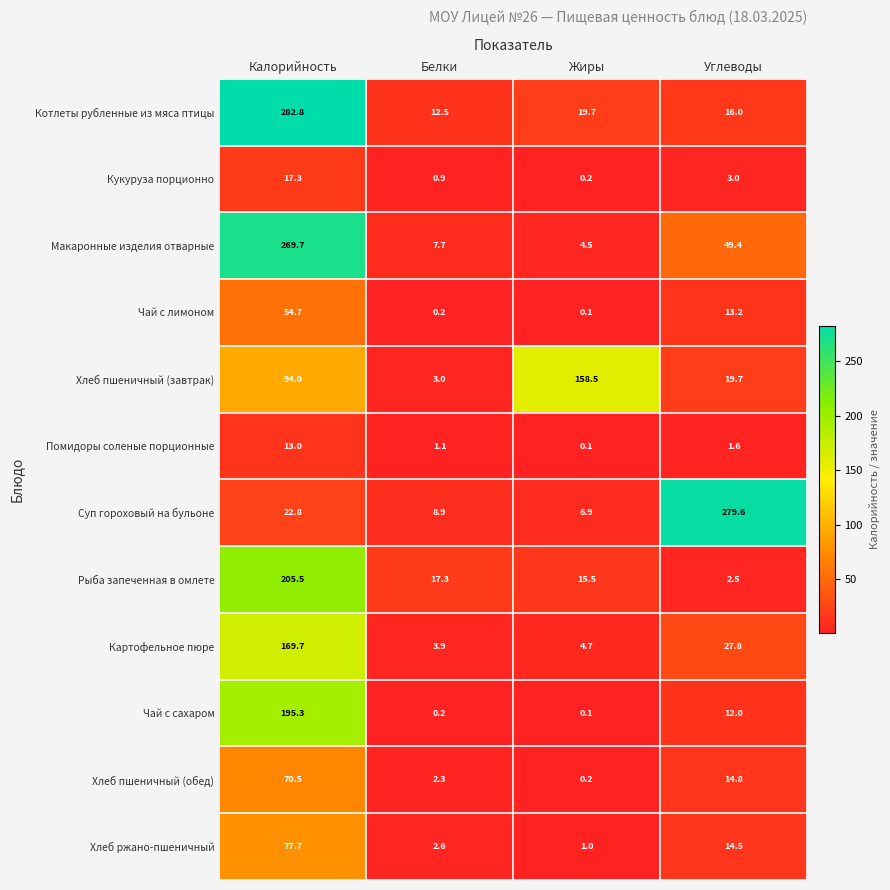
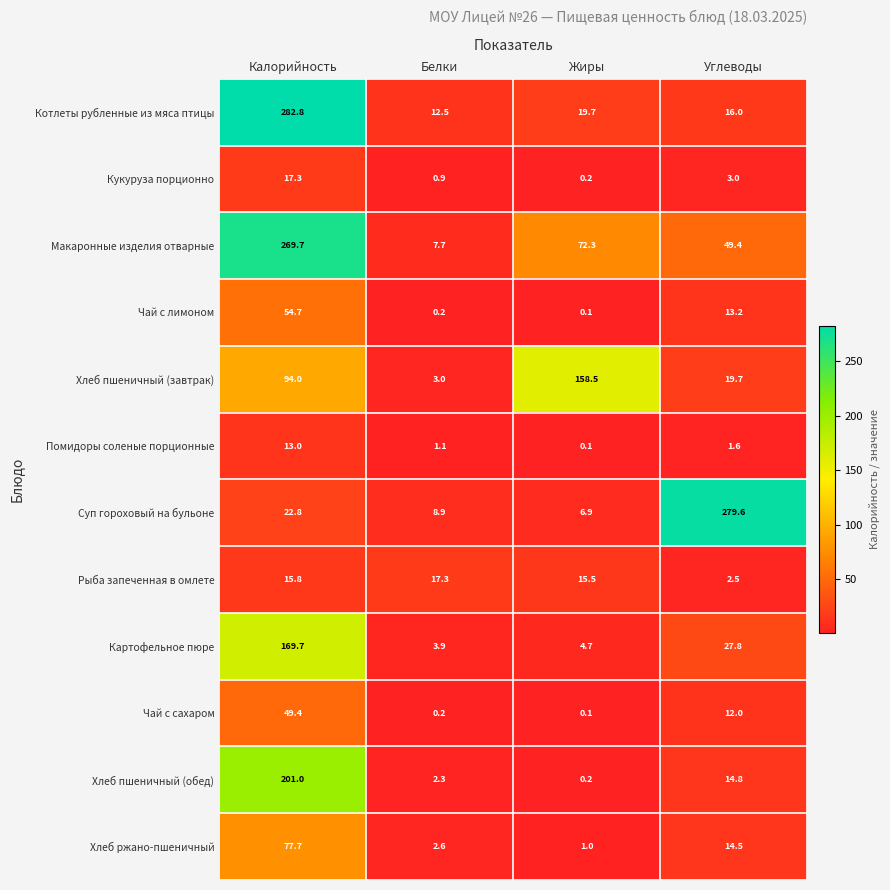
Макаронные изделия отварные, Жиры: 4.5 -> 72.3
Рыба запеченная в омлете, Калорийность: 205.5 -> 15.8
Чай с сахаром, Калорийность: 195.3 -> 49.4
Хлеб пшеничный (обед), Калорийность: 70.5 -> 201.0
